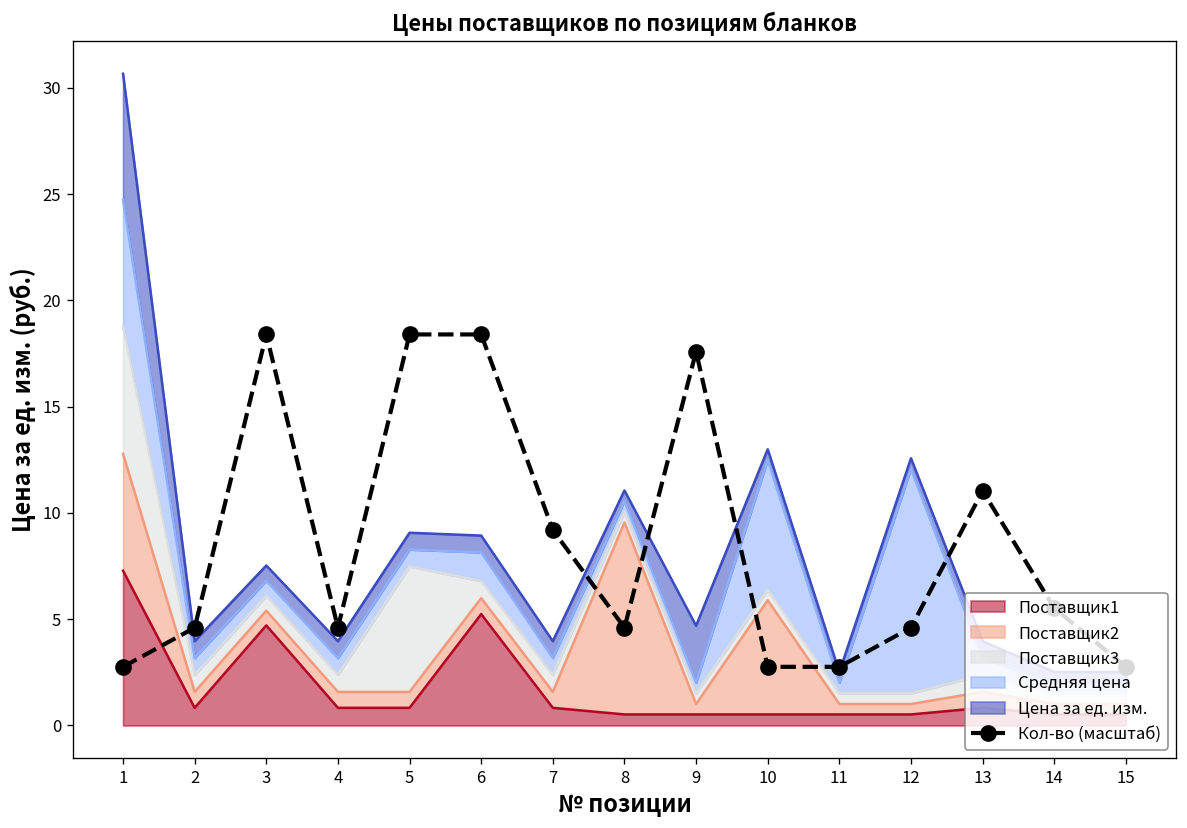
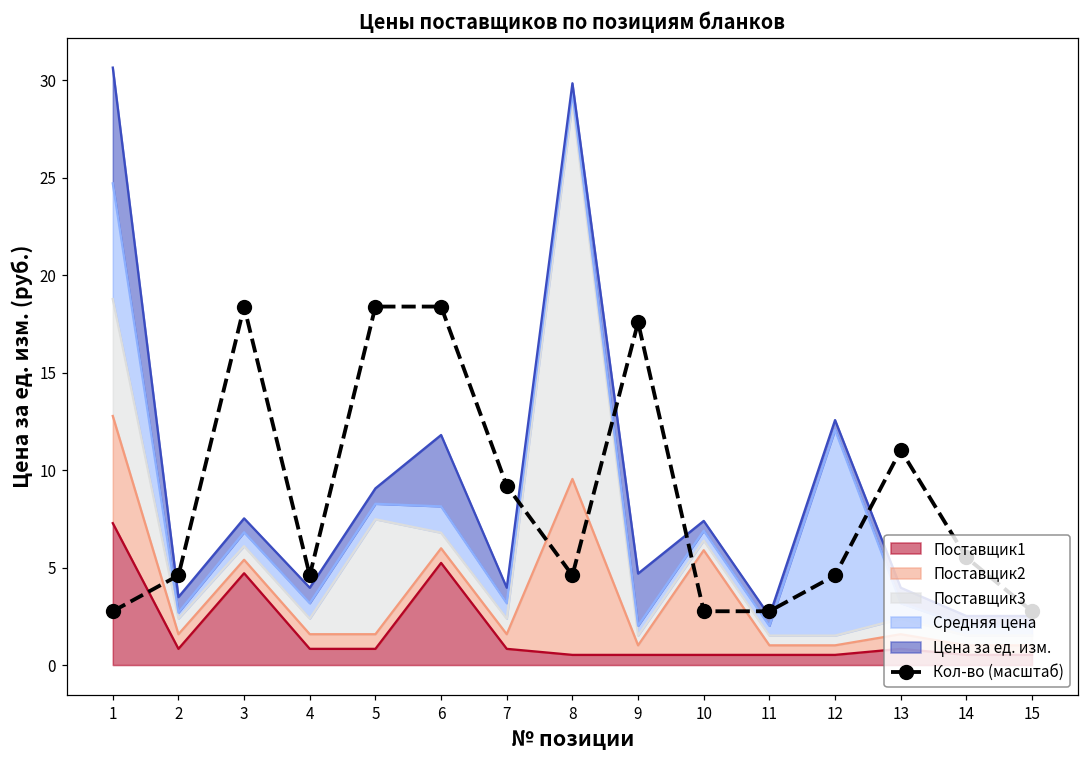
Средняя цена, 2: 0.8 -> 0.3
Цена за ед. изм., 6: 0.8 -> 3.7
Поставщик3, 8: 0.5 -> 19.3
Средняя цена, 10: 6.1 -> 0.5
